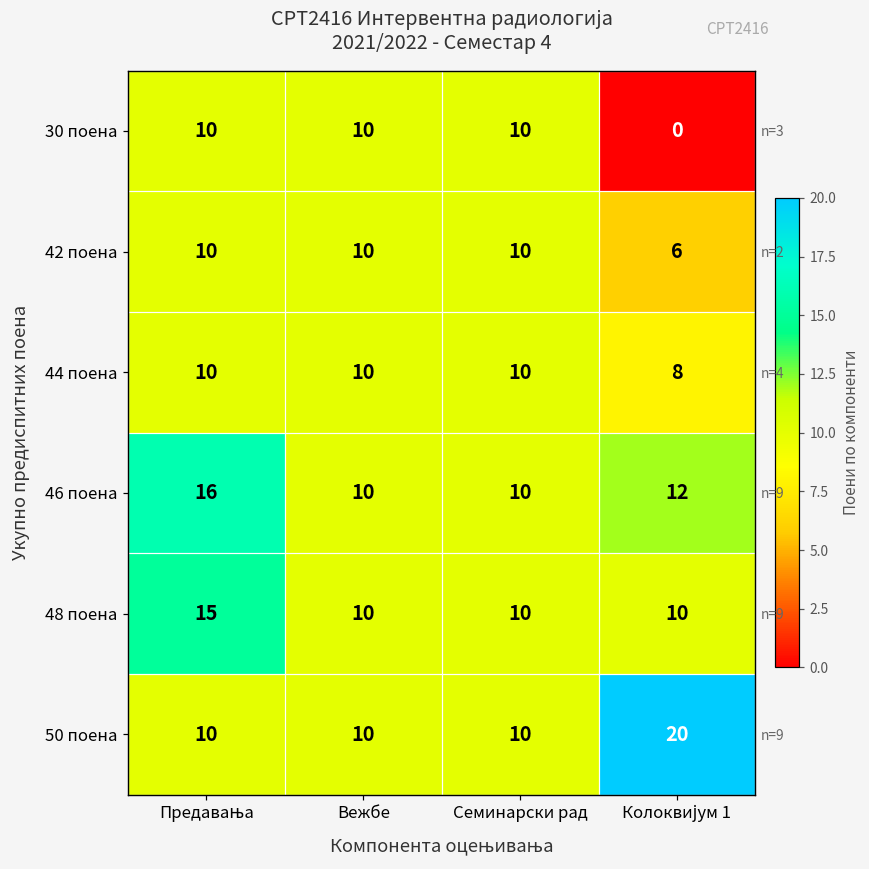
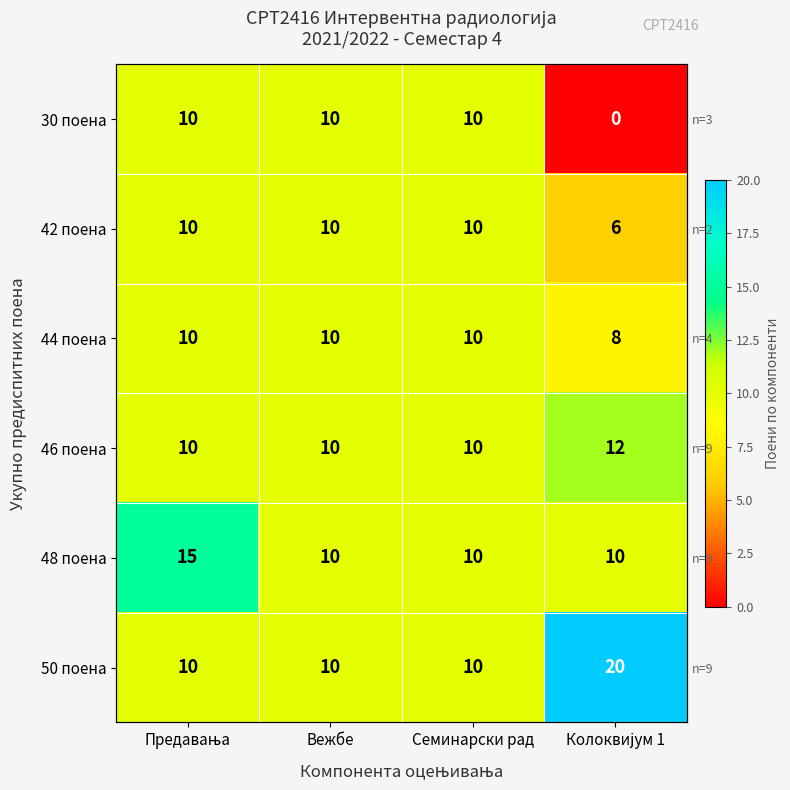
46 поена, Предавања: 16 -> 10
